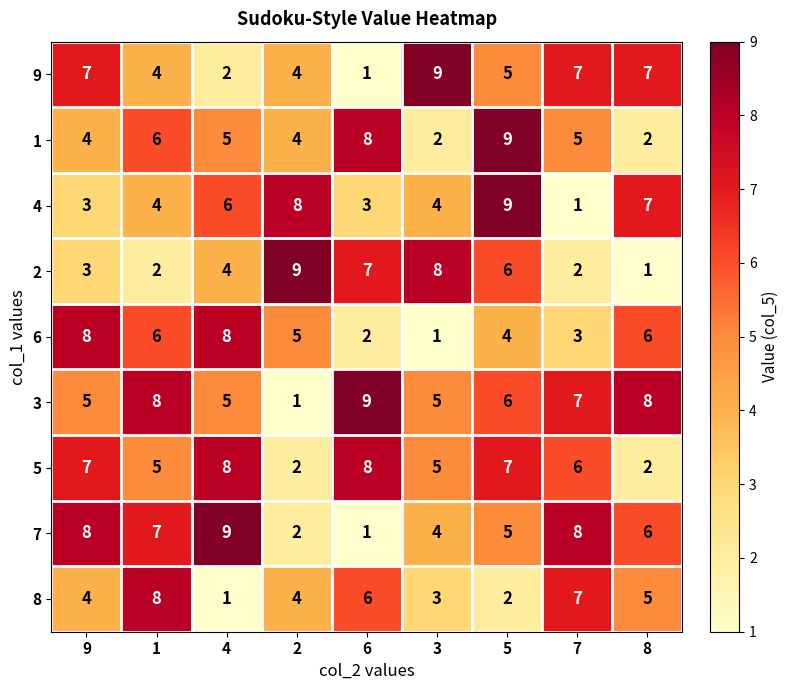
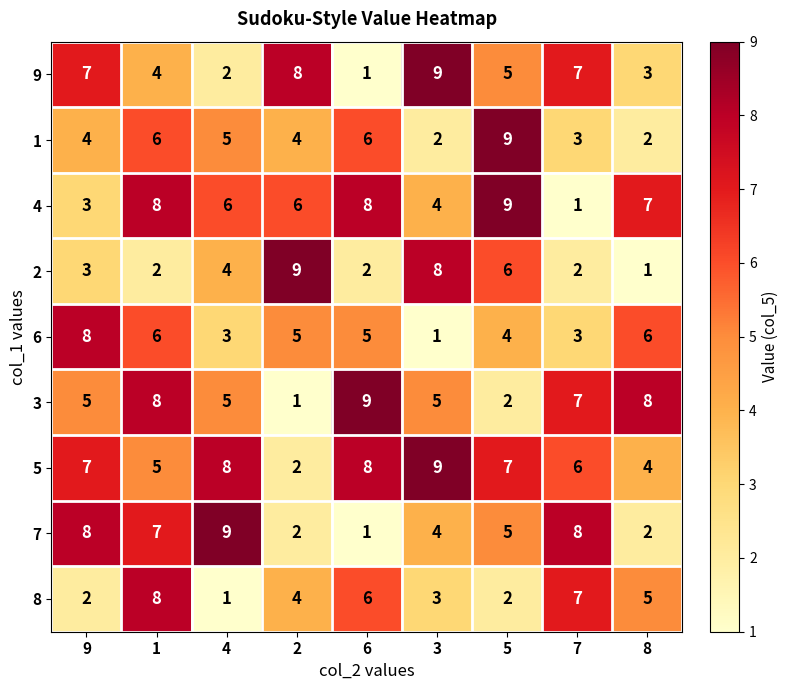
9, 2: 4 -> 8
9, 8: 7 -> 3
1, 6: 8 -> 6
1, 7: 5 -> 3
4, 1: 4 -> 8
4, 2: 8 -> 6
4, 6: 3 -> 8
2, 6: 7 -> 2
6, 4: 8 -> 3
6, 6: 2 -> 5
3, 5: 6 -> 2
5, 3: 5 -> 9
5, 8: 2 -> 4
7, 8: 6 -> 2
8, 9: 4 -> 2
